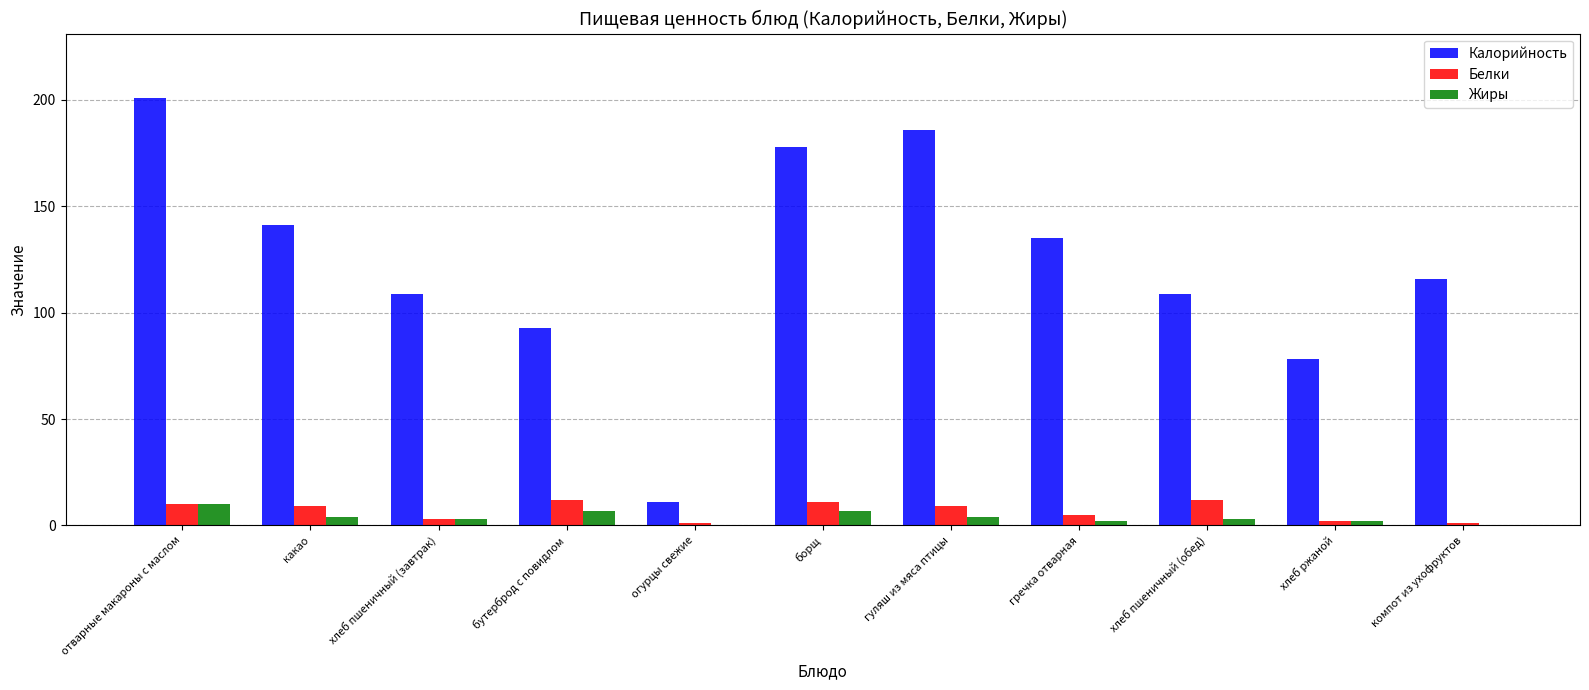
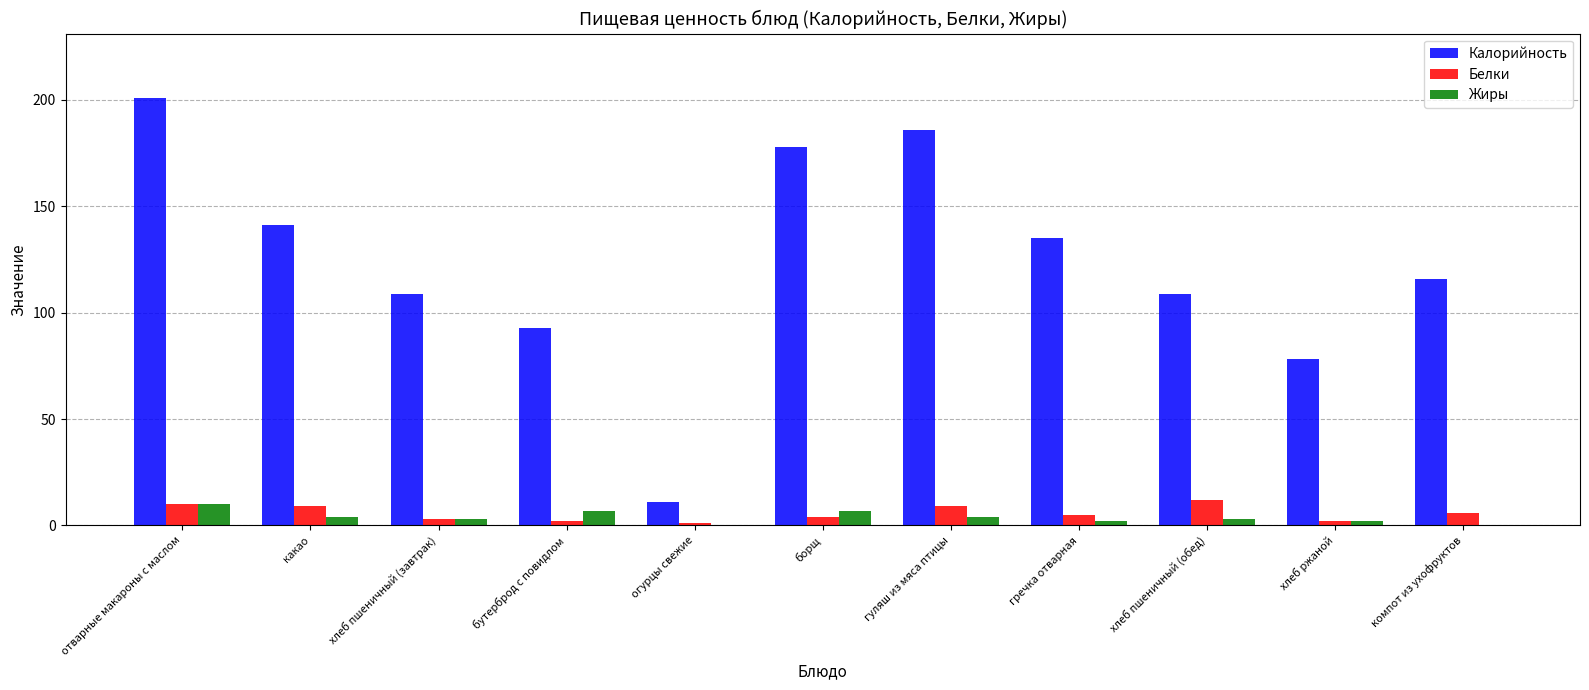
Белки, бутерброд с повидлом: 12 -> 2
Белки, борщ: 11 -> 4
Белки, компот из ухофруктов: 1 -> 6
